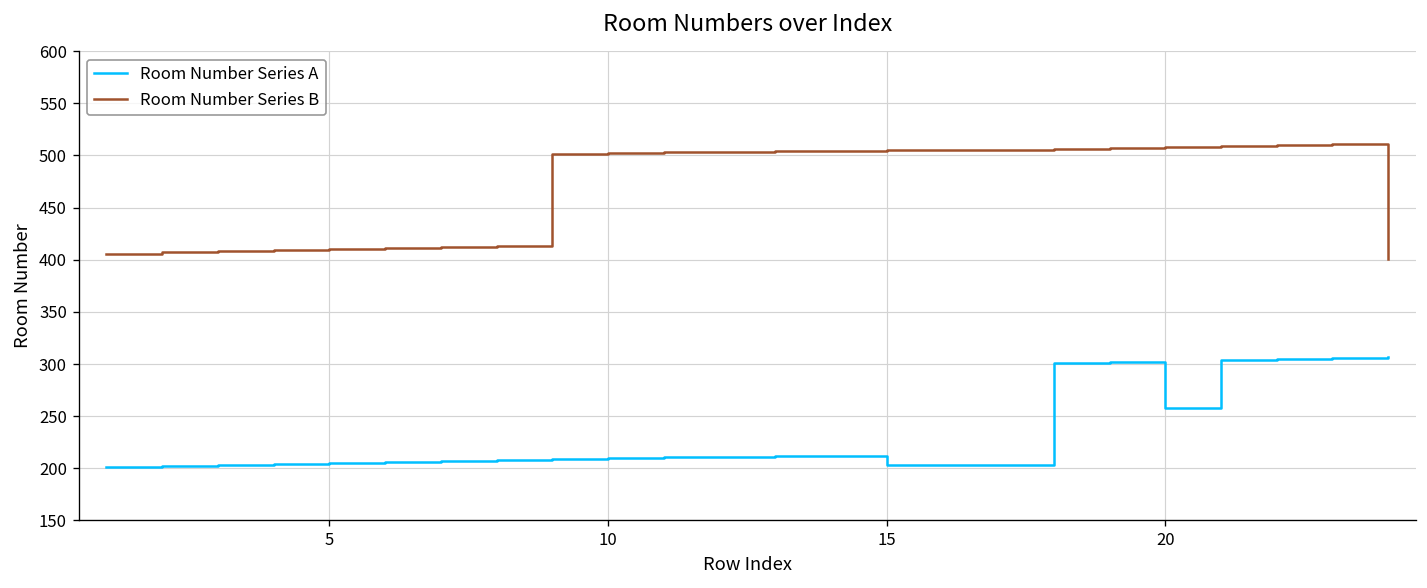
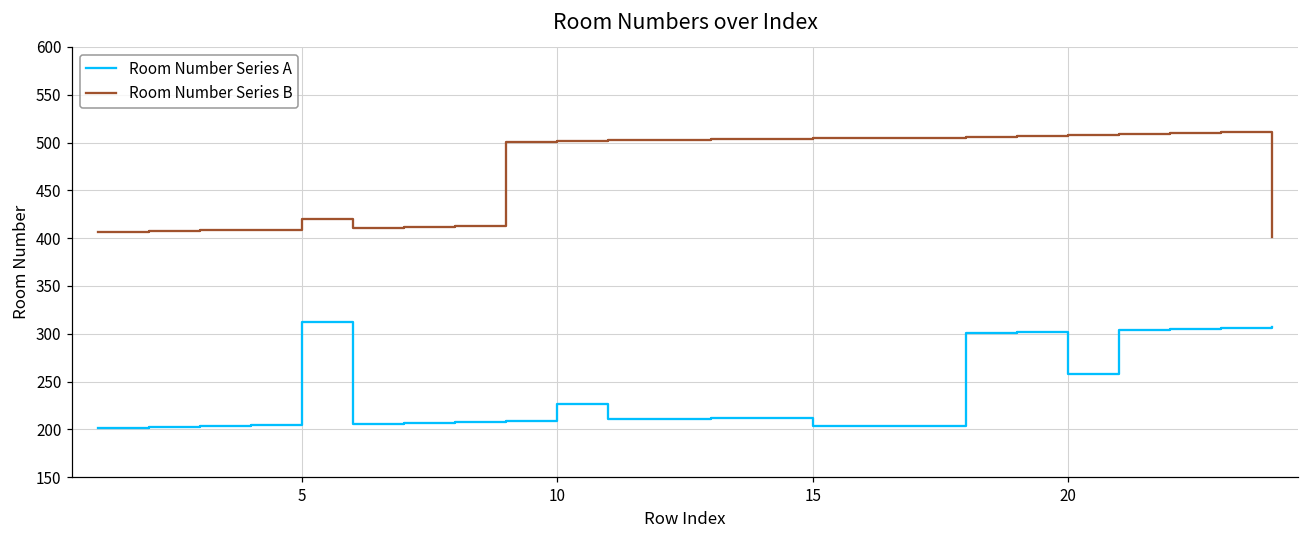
Room Number Series A, 5: 210 -> 310
Room Number Series B, 5: 410 -> 420
Room Number Series A, 10: 210 -> 230
